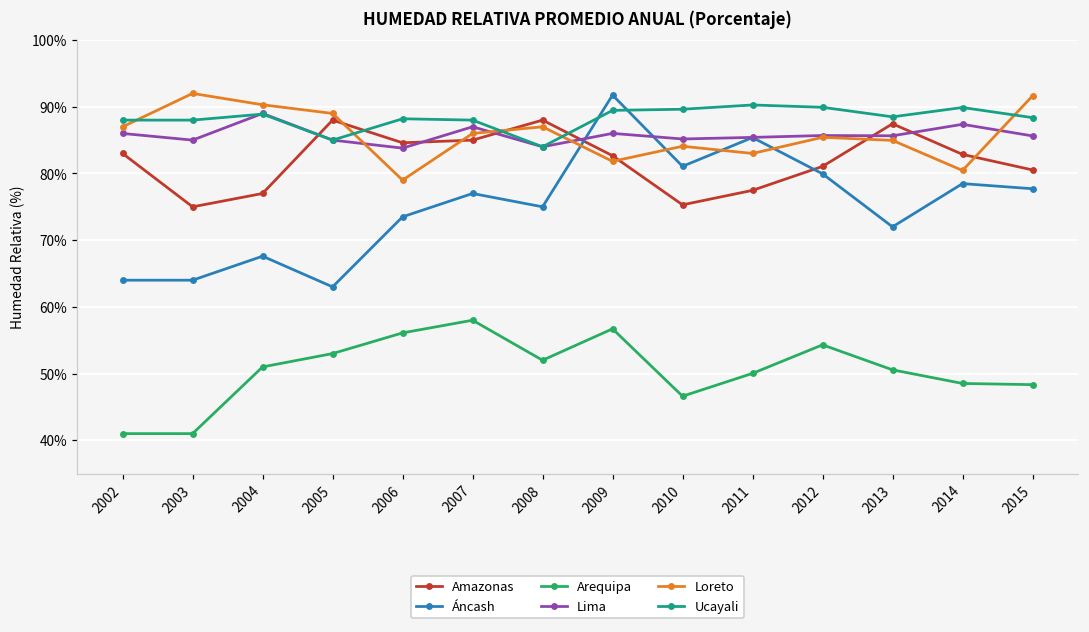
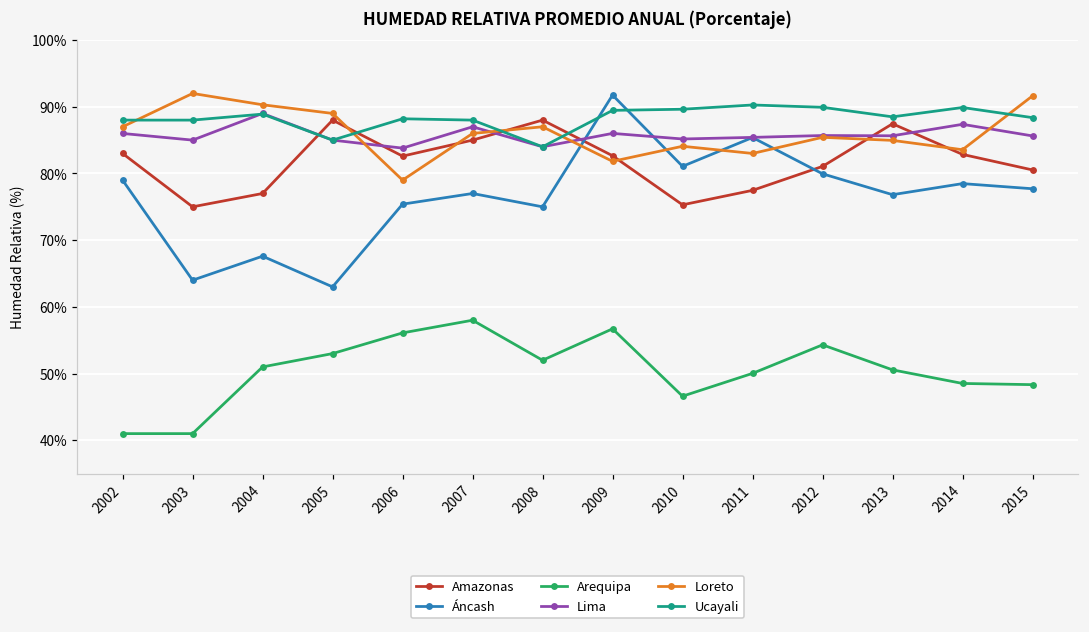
Áncash, 2002: 64% -> 79%
Amazonas, 2006: 85% -> 83%
Áncash, 2006: 74% -> 75%
Áncash, 2013: 72% -> 77%
Loreto, 2014: 80% -> 84%
